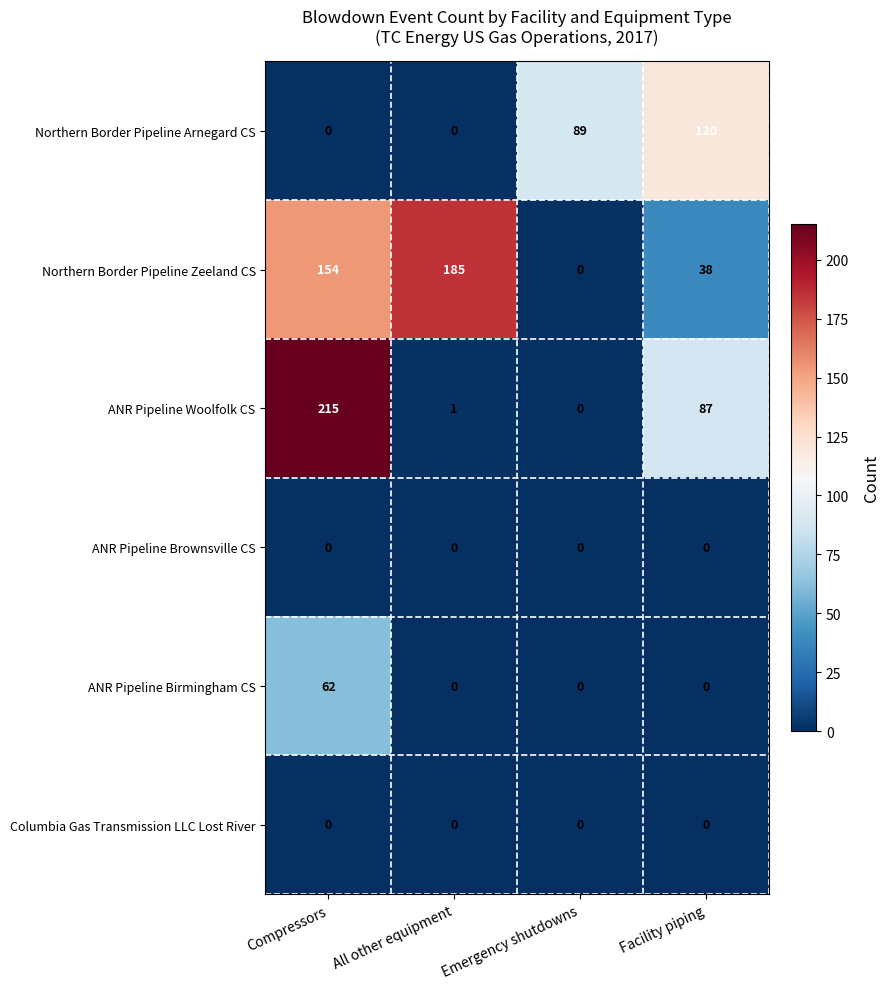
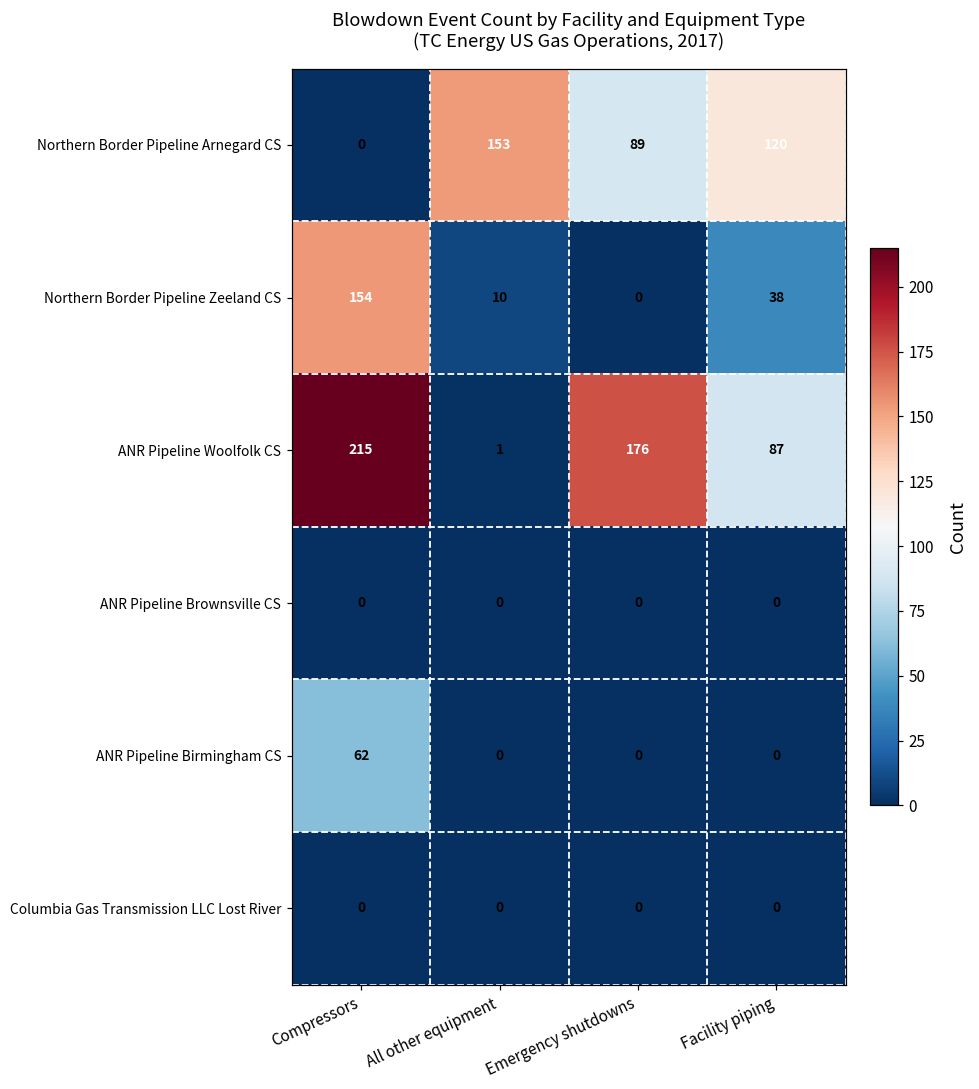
Northern Border Pipeline Arnegard CS, All other equipment: 0 -> 153
Northern Border Pipeline Zeeland CS, All other equipment: 185 -> 10
ANR Pipeline Woolfolk CS, Emergency shutdowns: 0 -> 176
